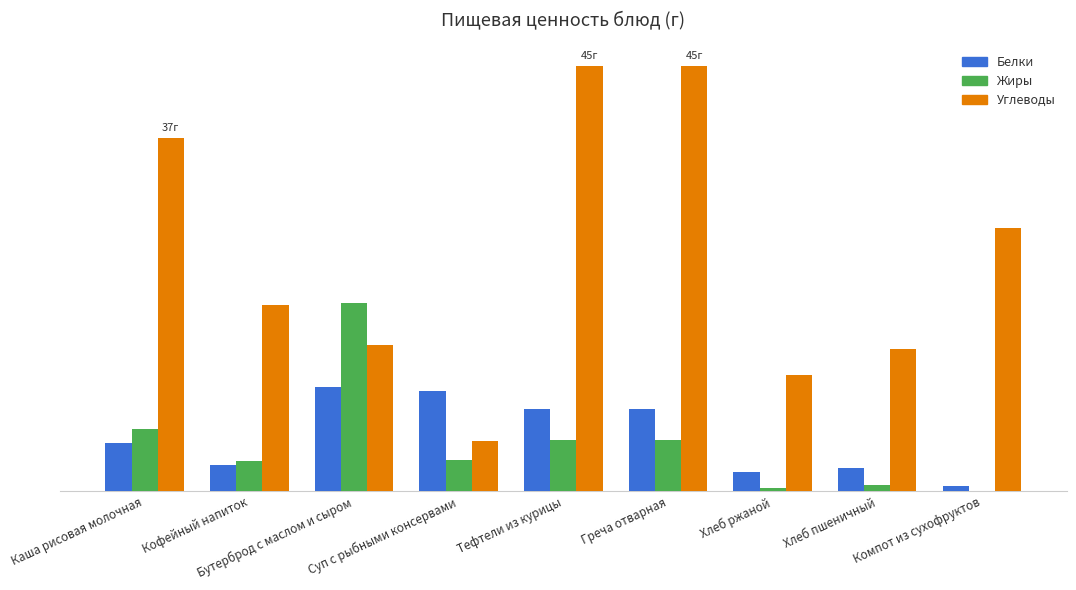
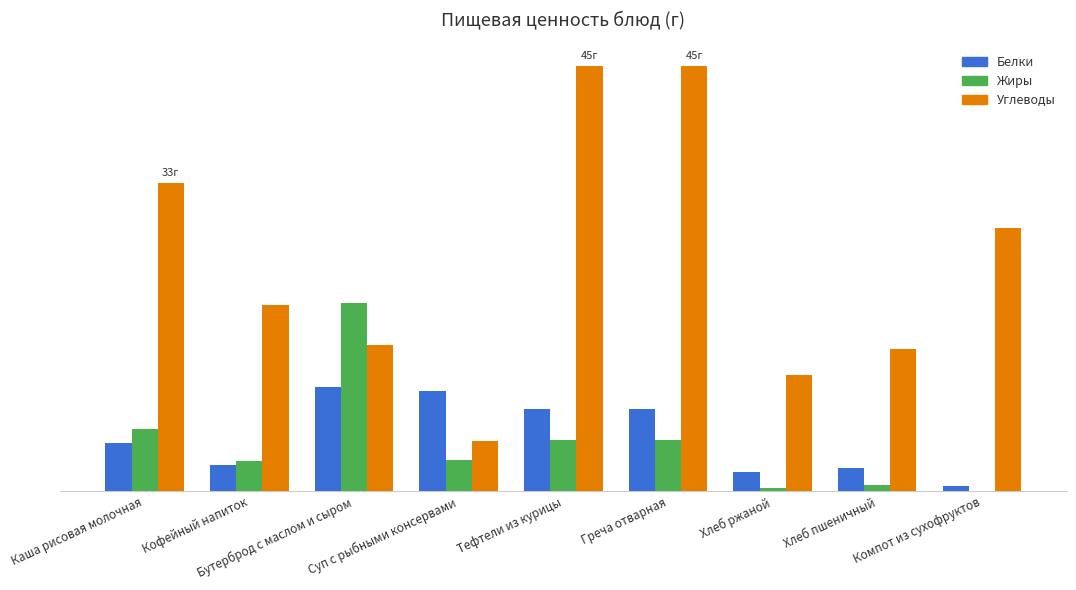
Углеводы, Каша рисовая молочная: 37г -> 33г
